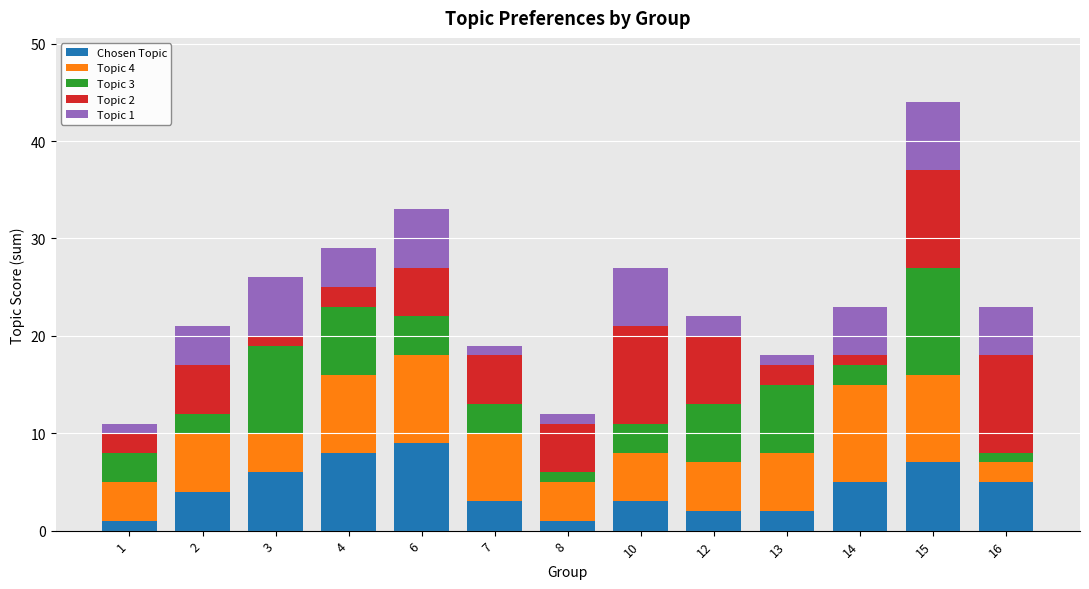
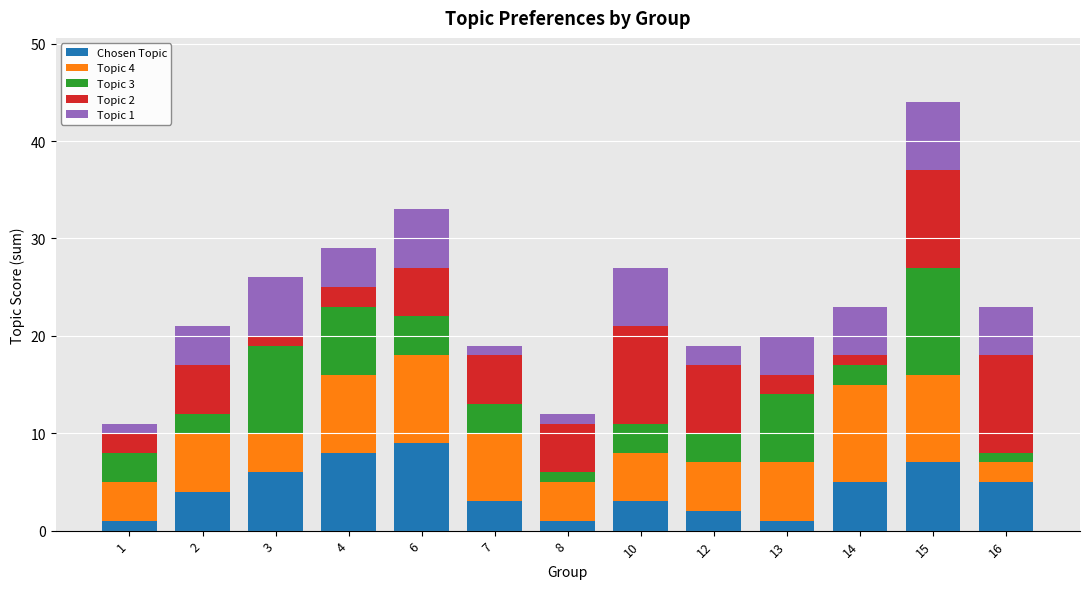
Topic 3, 12: 6 -> 3
Chosen Topic, 13: 2 -> 1
Topic 1, 13: 1 -> 4
